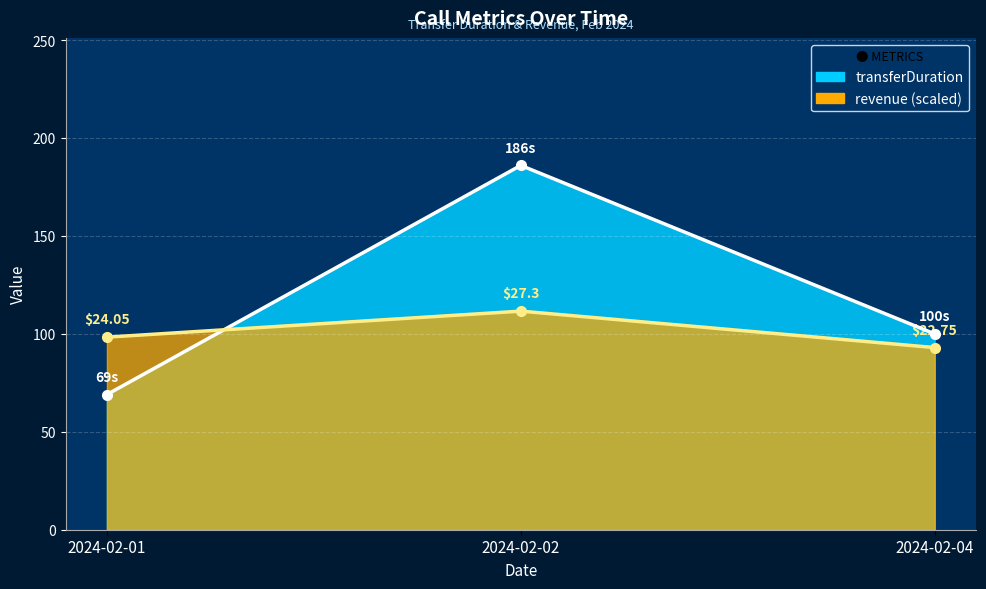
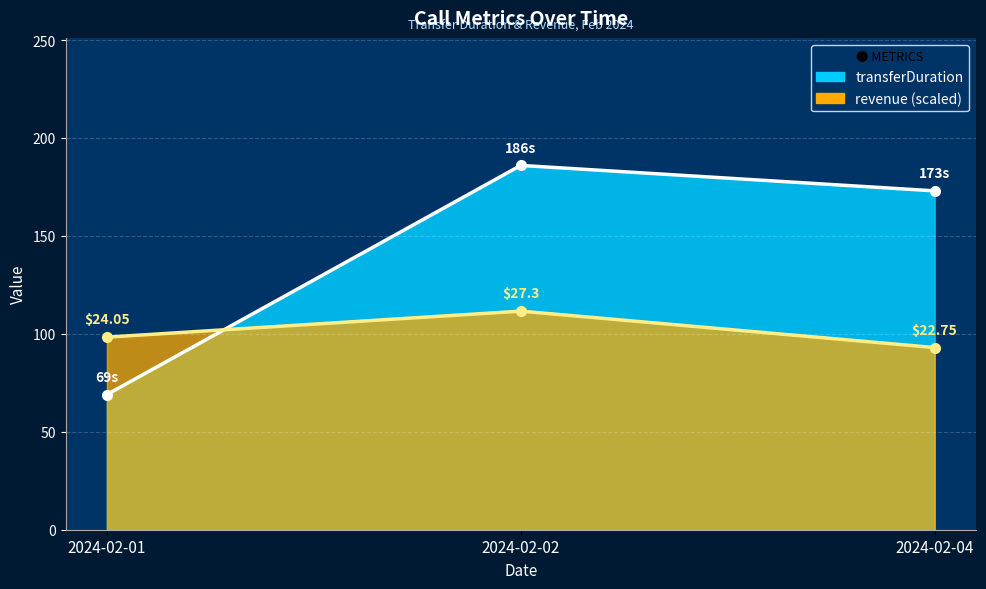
transferDuration, 2024-02-04: 100s -> 173s
